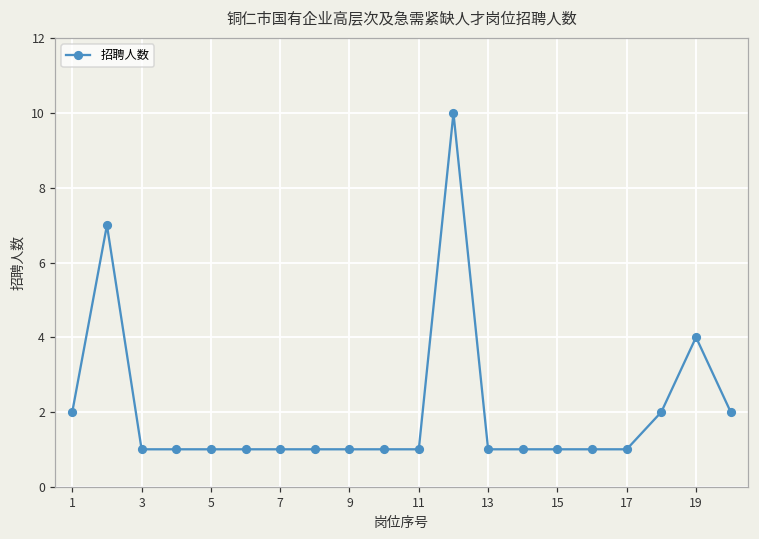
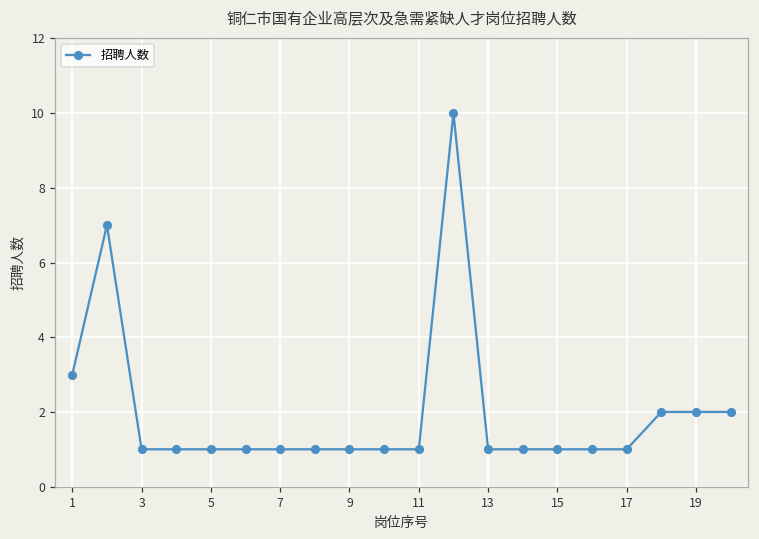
1: 2 -> 3
19: 4 -> 2
